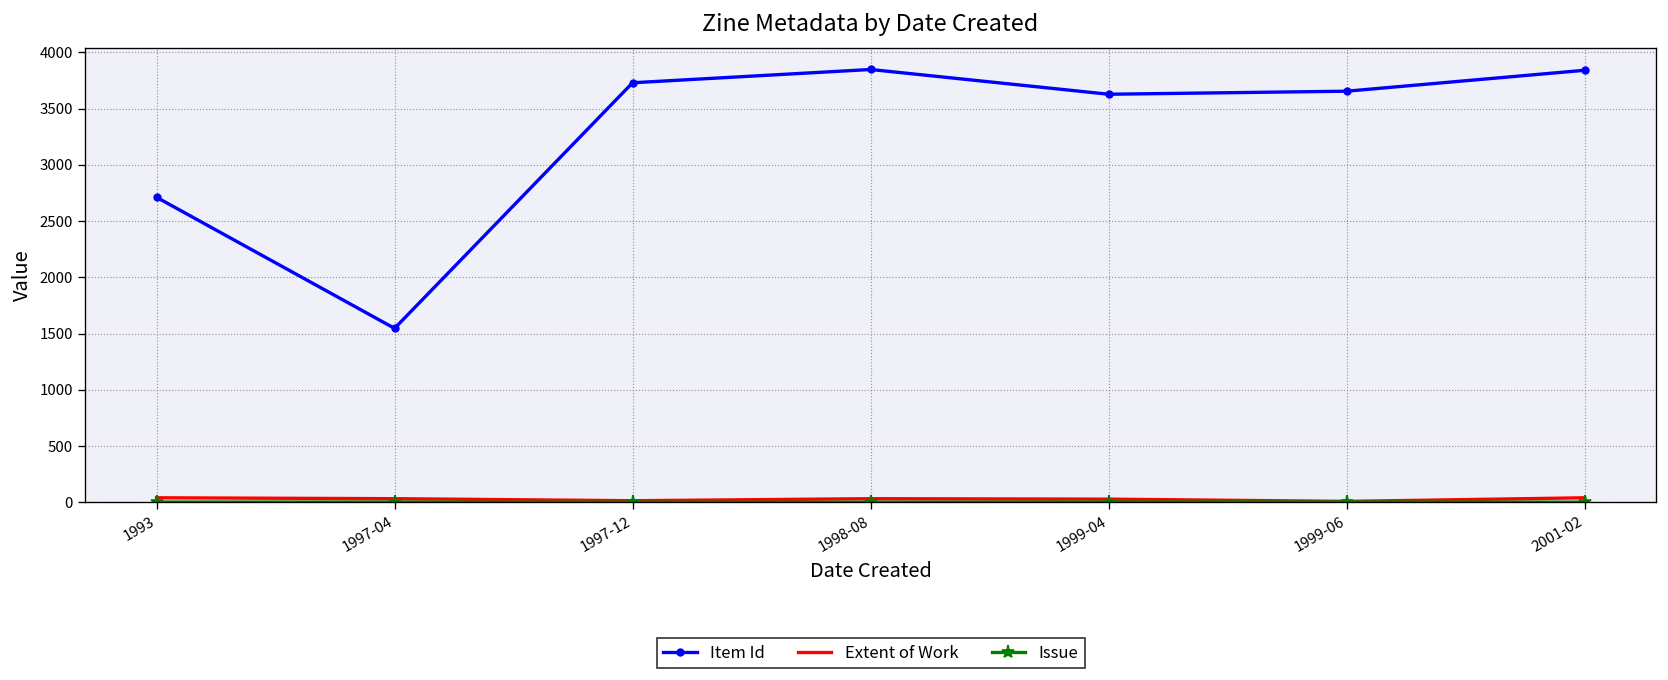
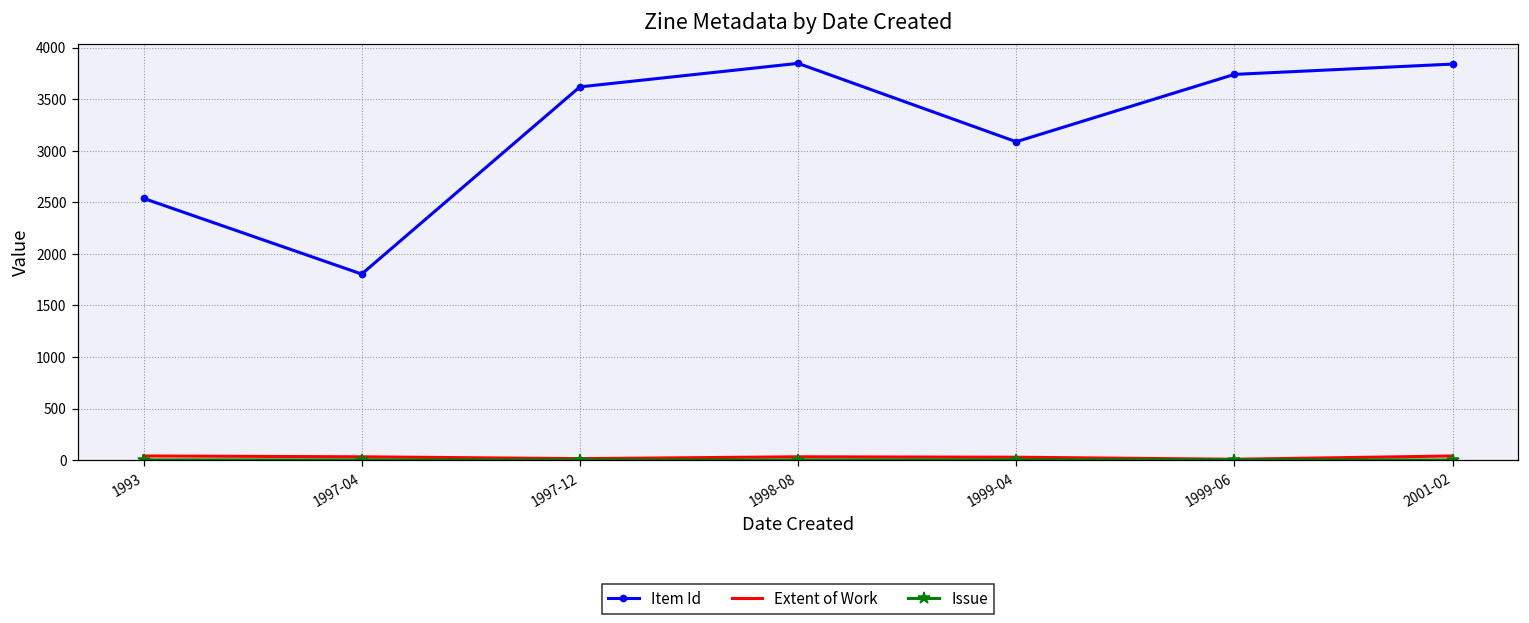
Item Id, 1993: 2700 -> 2500
Item Id, 1997-04: 1500 -> 1800
Item Id, 1997-12: 3700 -> 3600
Item Id, 1999-04: 3600 -> 3100
Item Id, 1999-06: 3650 -> 3740
